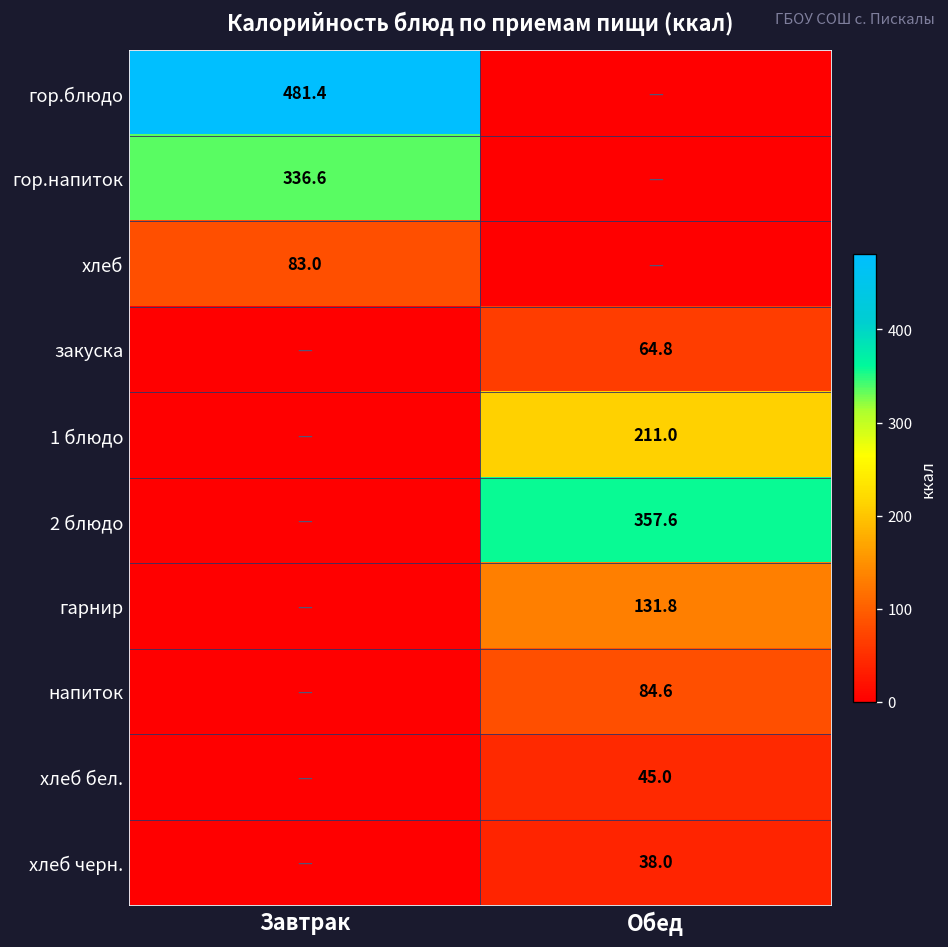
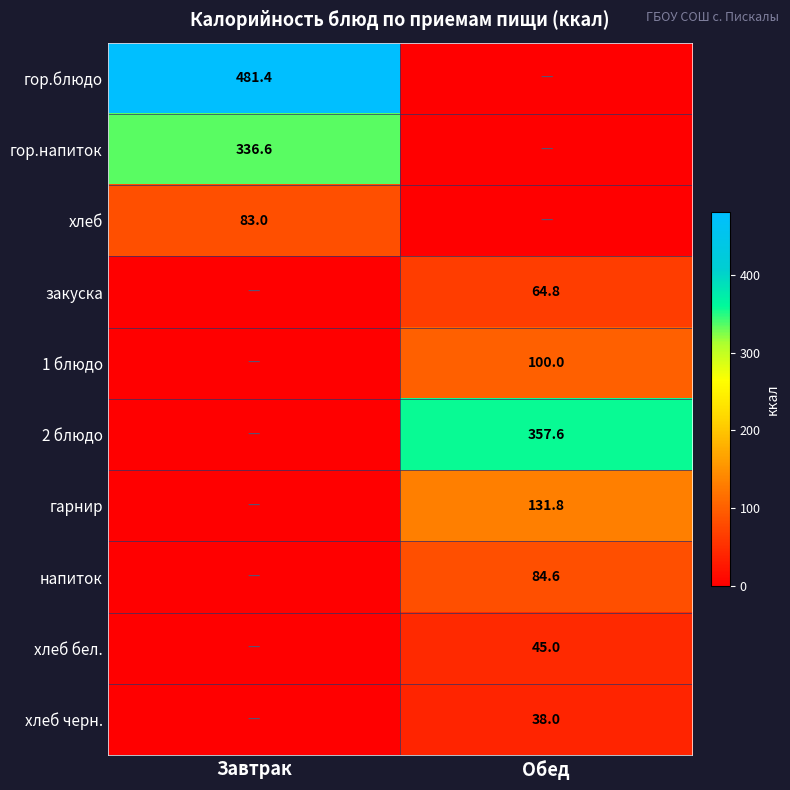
1 блюдо, Обед: 211.0 -> 100.0
